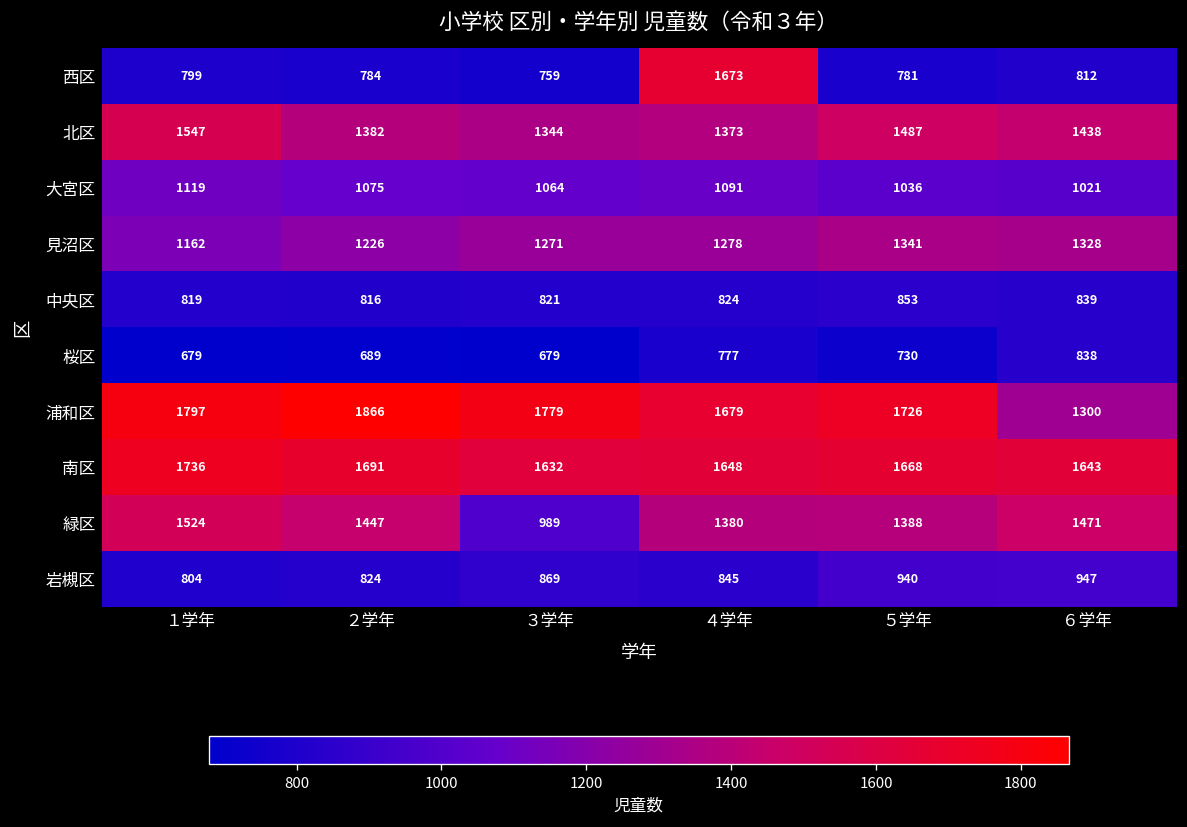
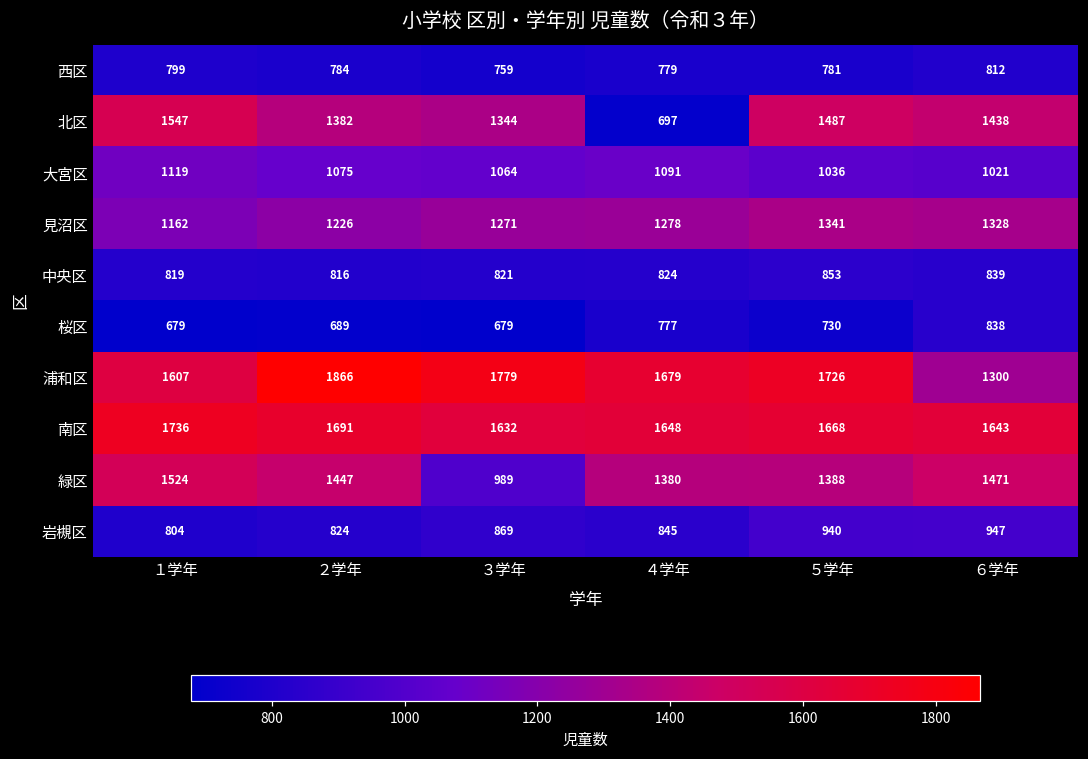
西区, ４学年: 1673 -> 779
北区, ４学年: 1373 -> 697
浦和区, １学年: 1797 -> 1607
